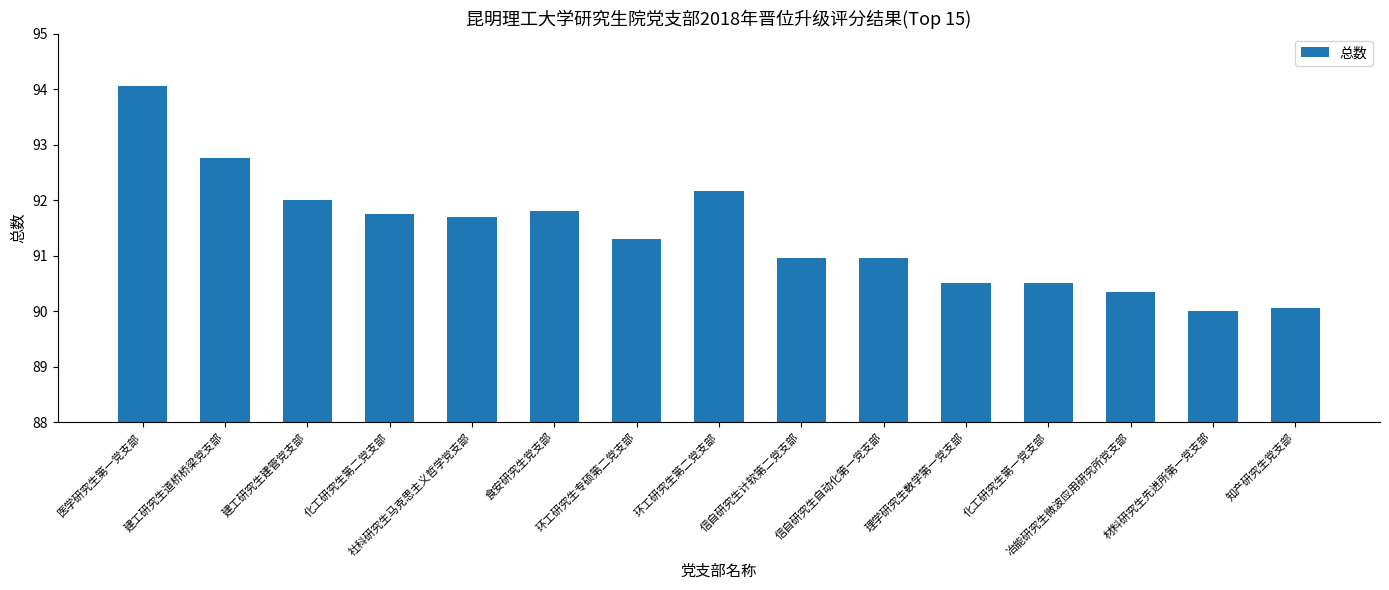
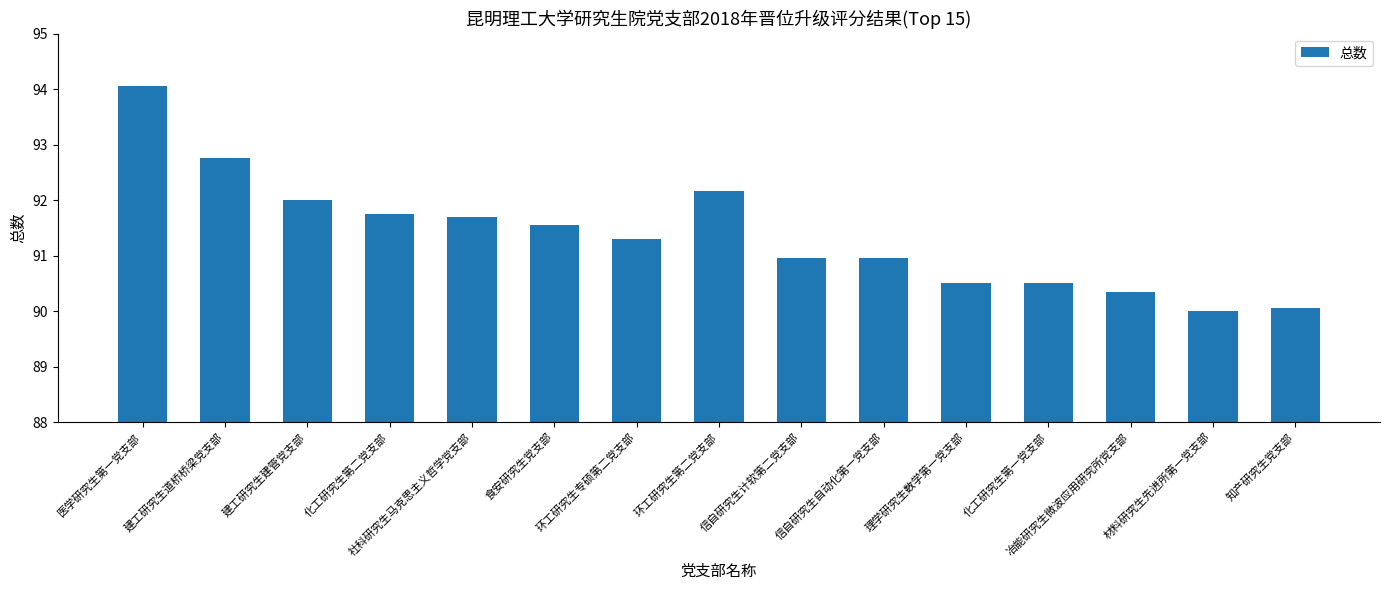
食安研究生党支部: 91.8 -> 91.6
